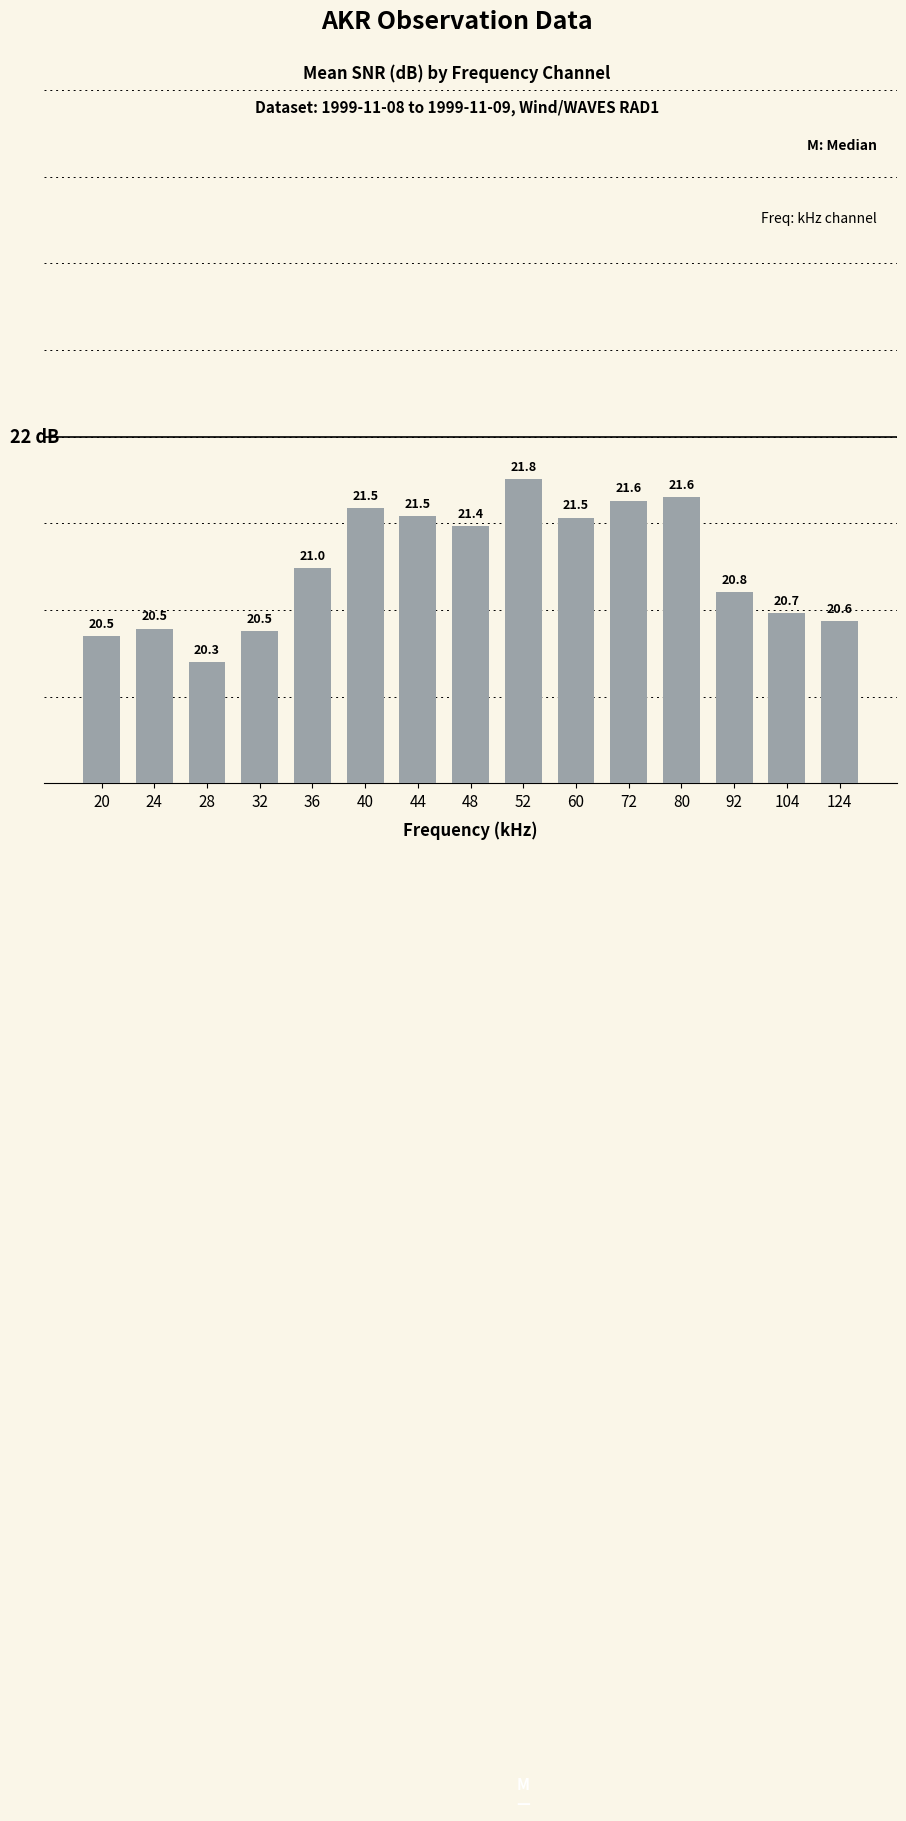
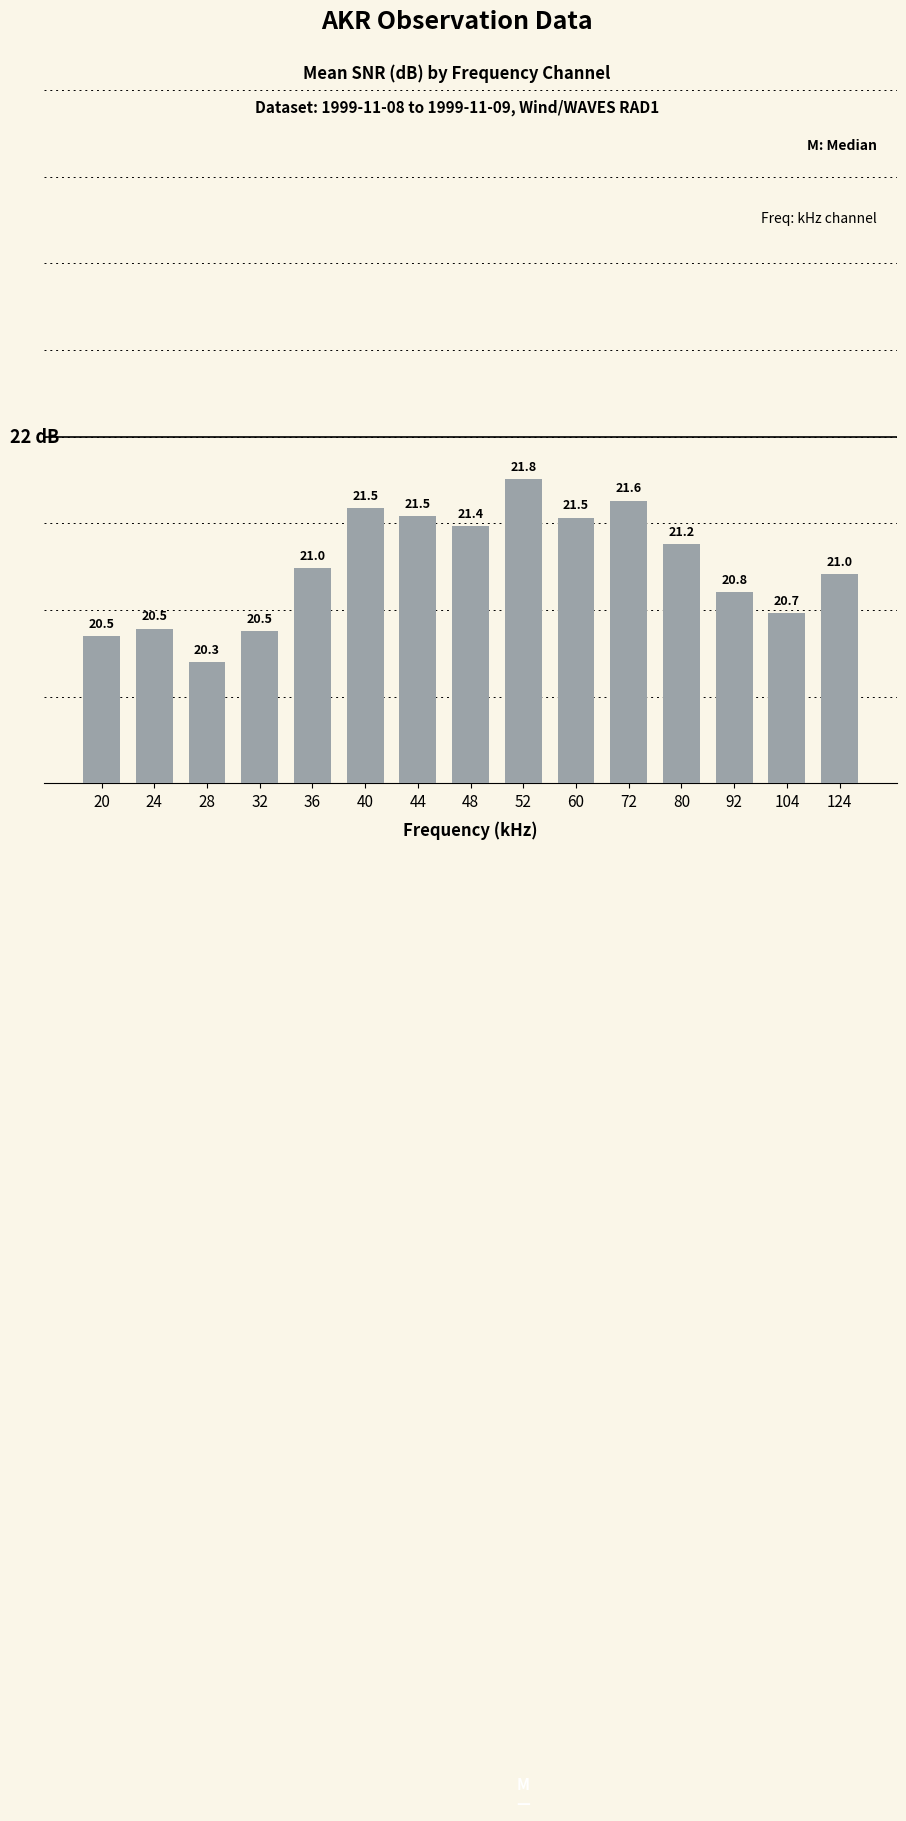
80: 21.6 -> 21.2
124: 20.6 -> 21.0
